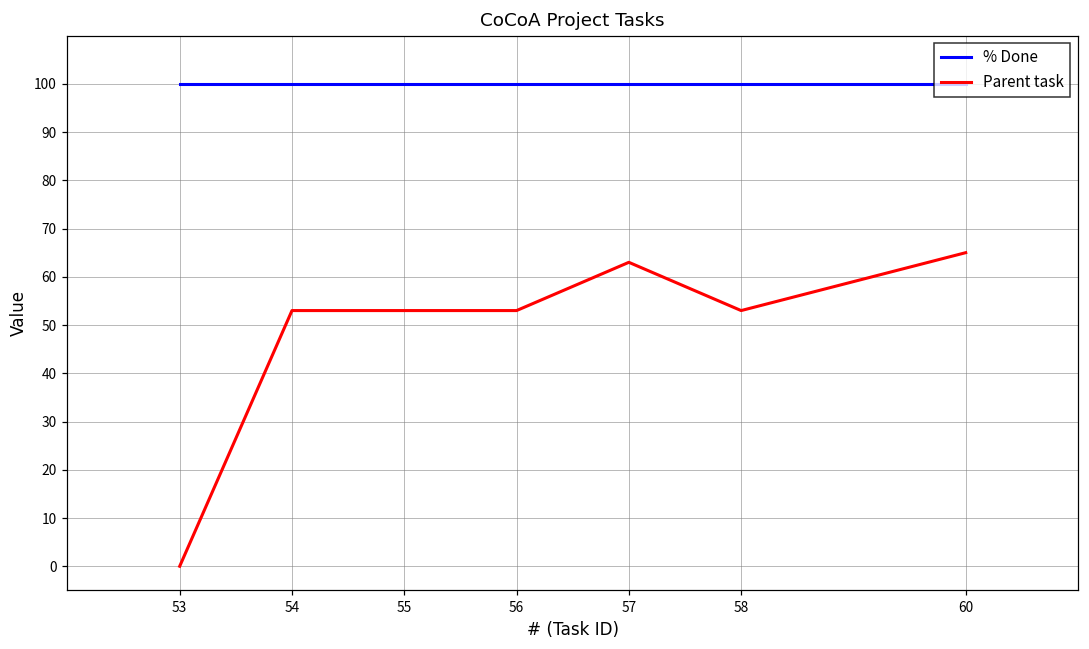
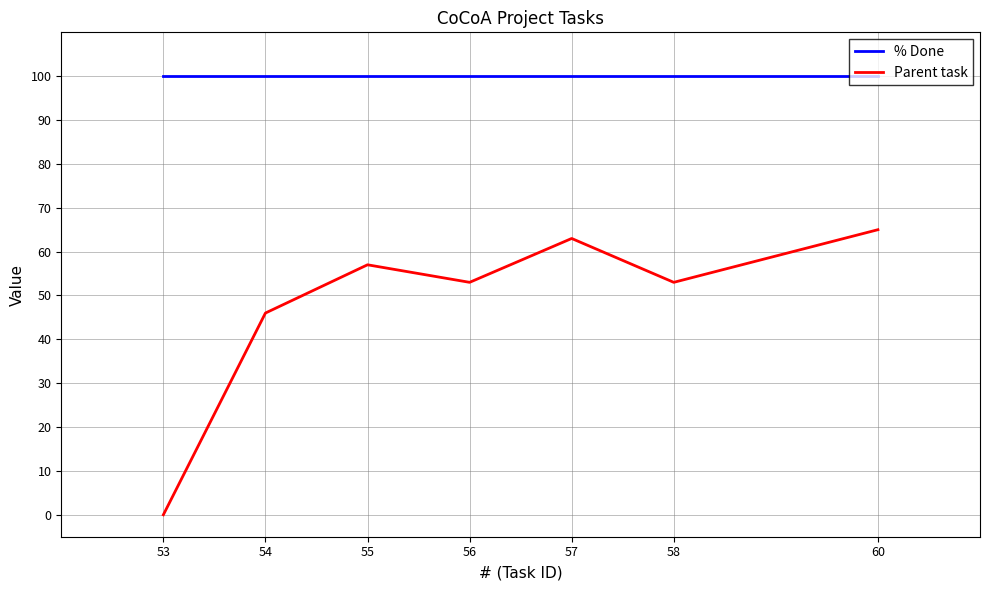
Parent task, 54: 53 -> 46
Parent task, 55: 53 -> 57
